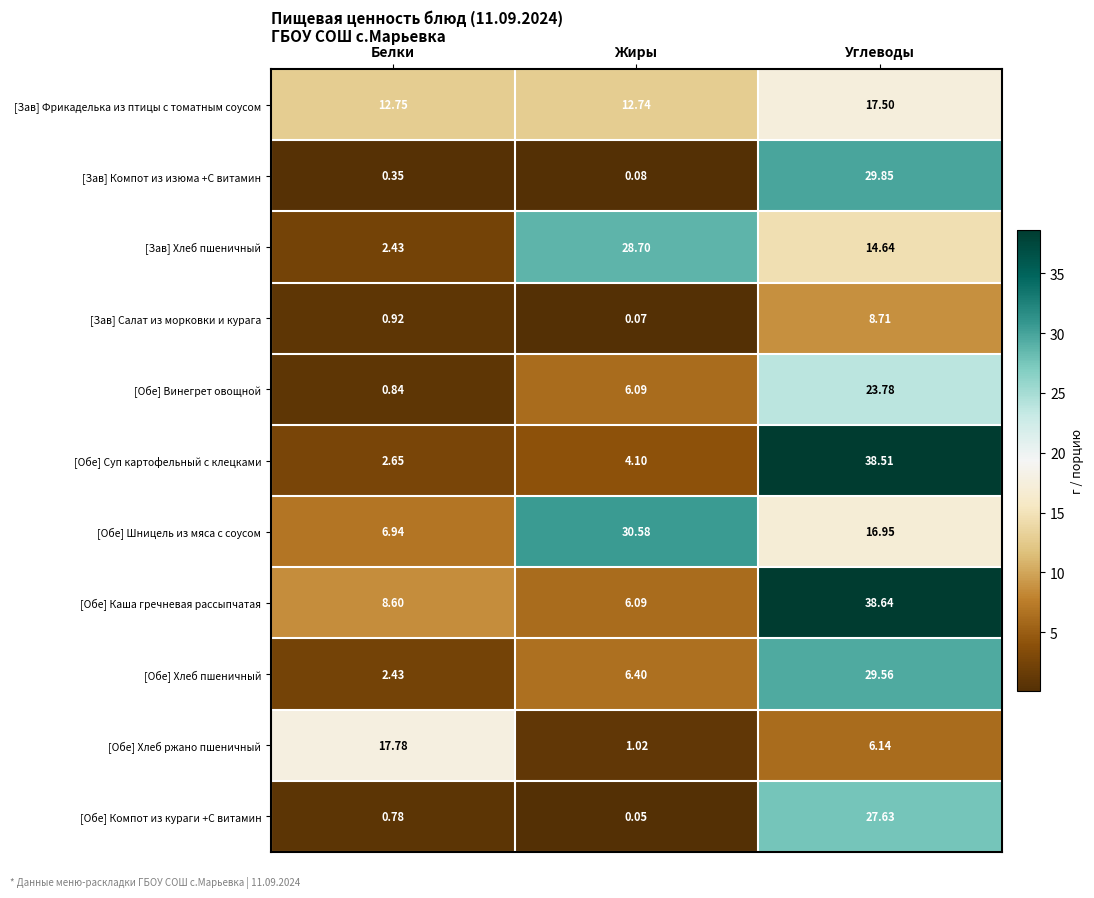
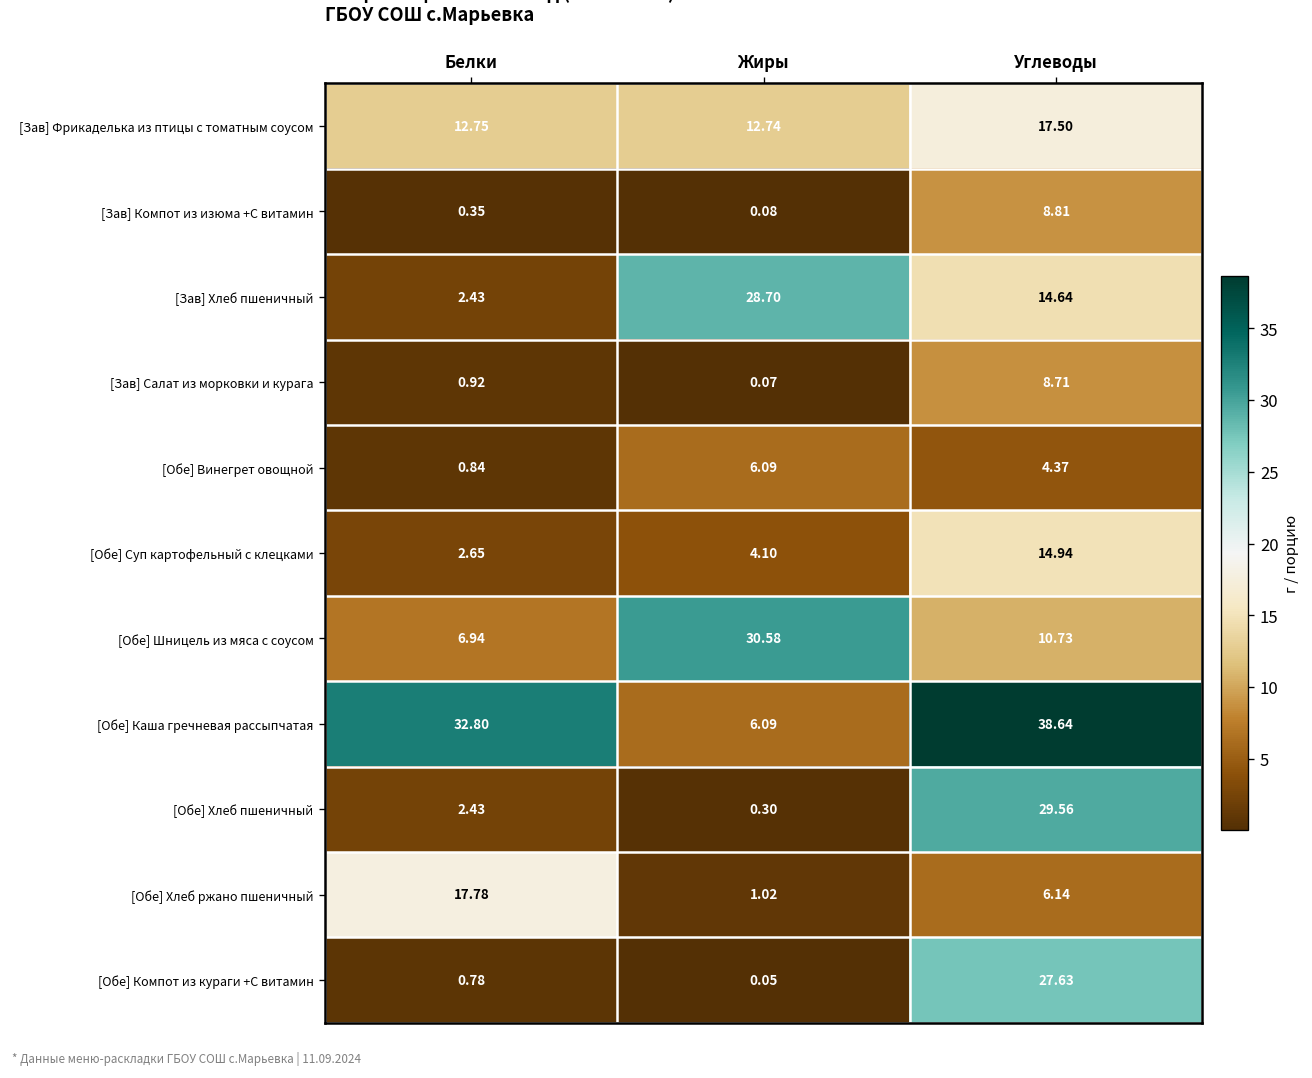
[Зав] Компот из изюма +С витамин, Углеводы: 29.85 -> 8.81
[Обе] Винегрет овощной, Углеводы: 23.78 -> 4.37
[Обе] Суп картофельный с клецками, Углеводы: 38.51 -> 14.94
[Обе] Шницель из мяса с соусом, Углеводы: 16.95 -> 10.73
[Обе] Каша гречневая рассыпчатая, Белки: 8.60 -> 32.80
[Обе] Хлеб пшеничный, Жиры: 6.40 -> 0.30
